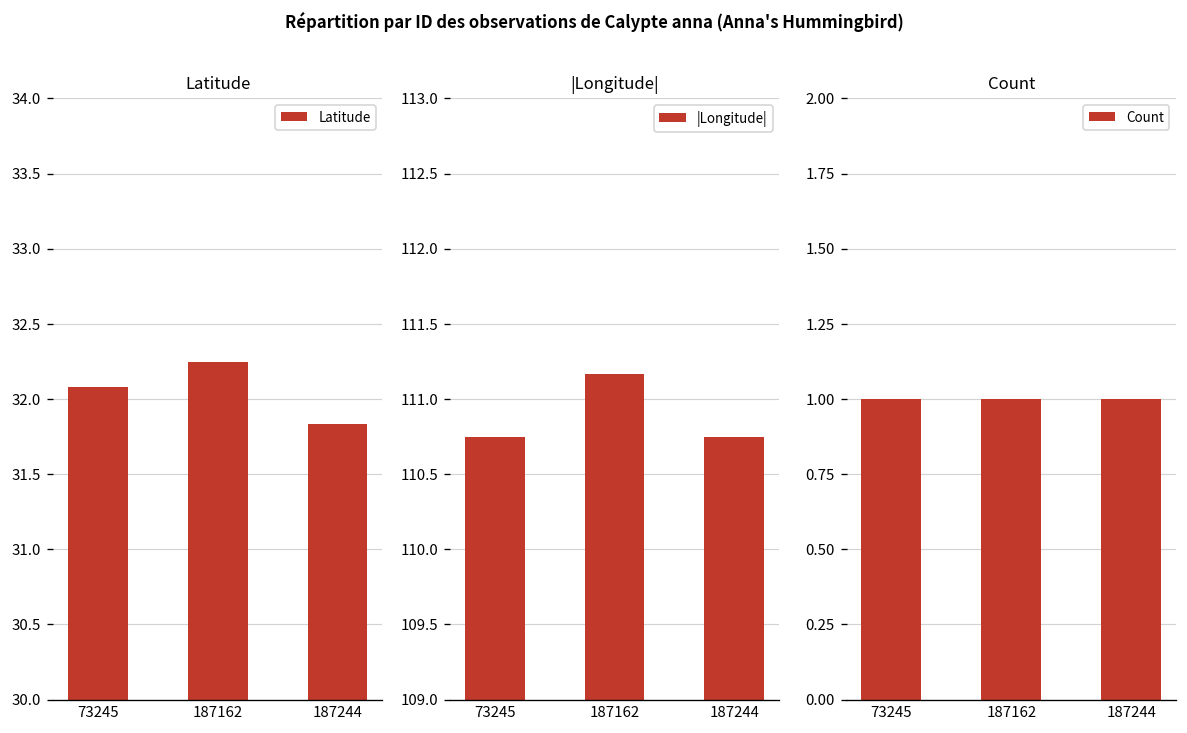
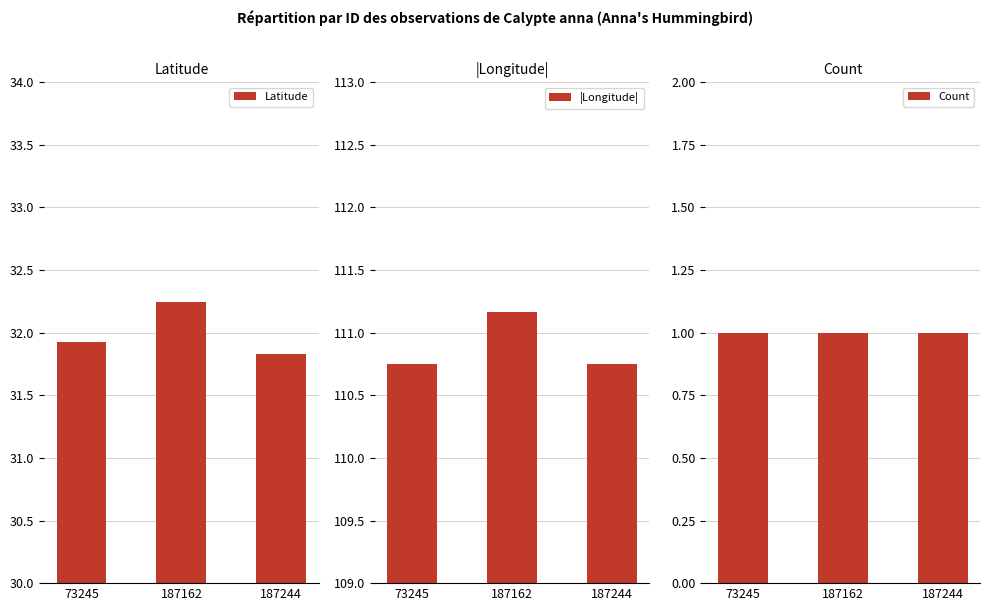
Latitude, 73245: 32.08 -> 31.92
